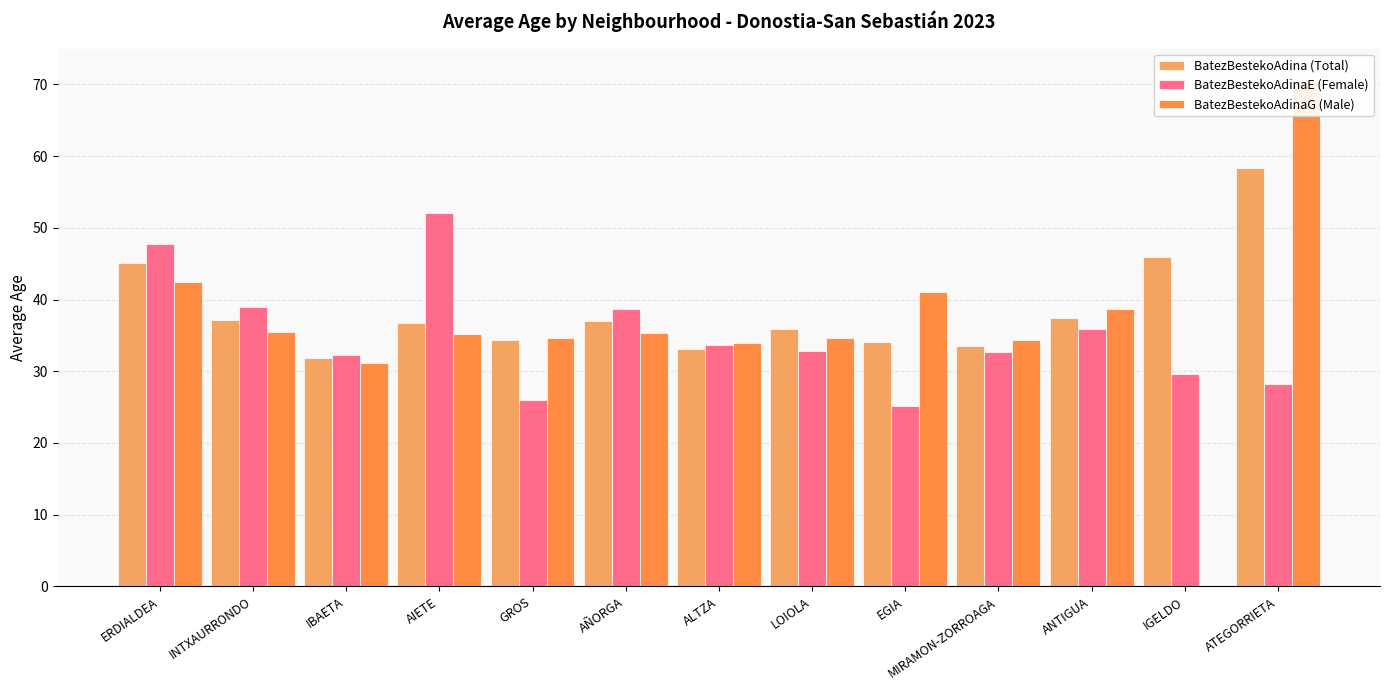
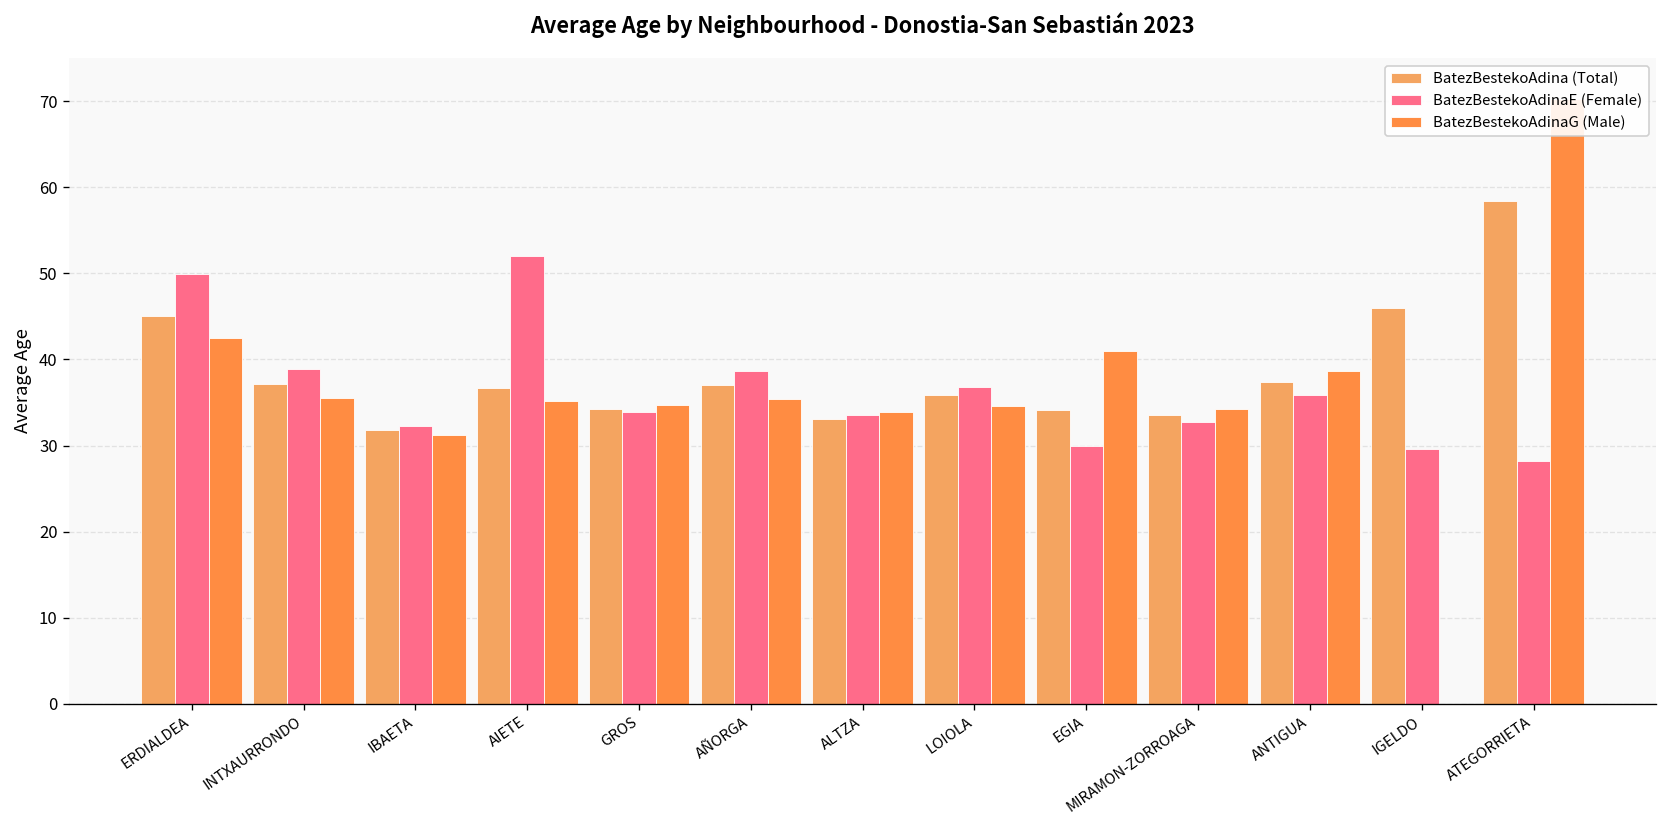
BatezBestekoAdinaE (Female), ERDIALDEA: 48 -> 50
BatezBestekoAdinaE (Female), GROS: 26 -> 34
BatezBestekoAdinaE (Female), LOIOLA: 33 -> 37
BatezBestekoAdinaE (Female), EGIA: 25 -> 30
